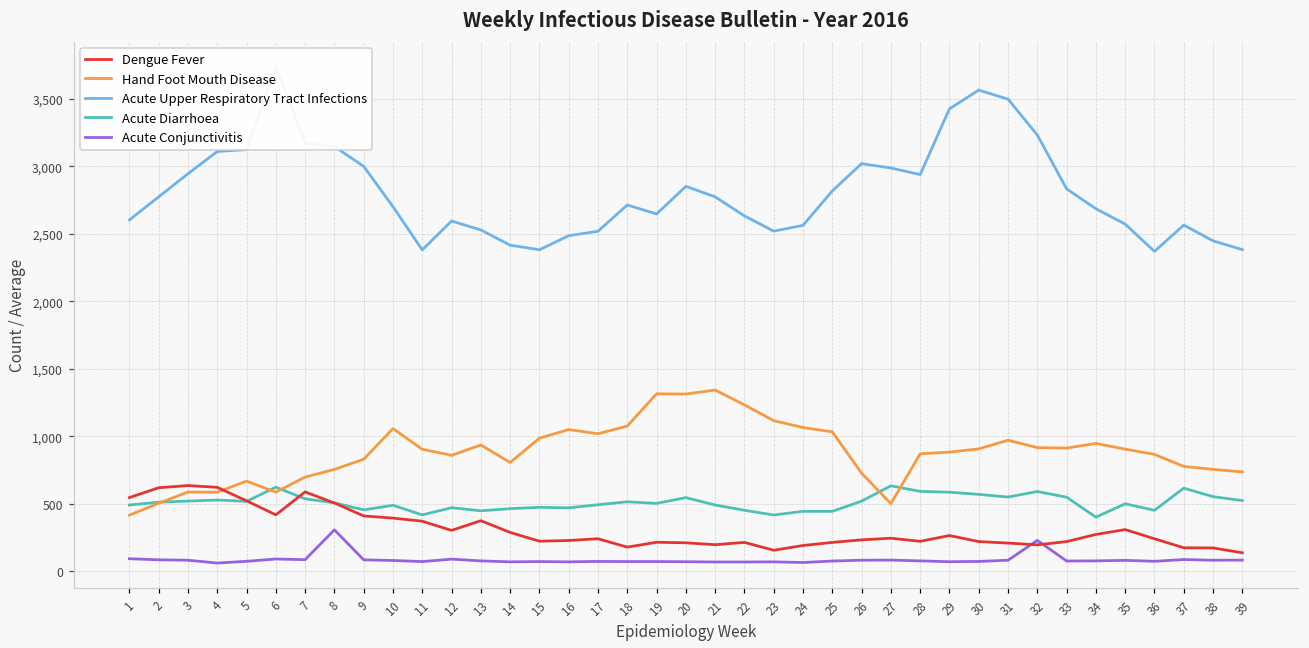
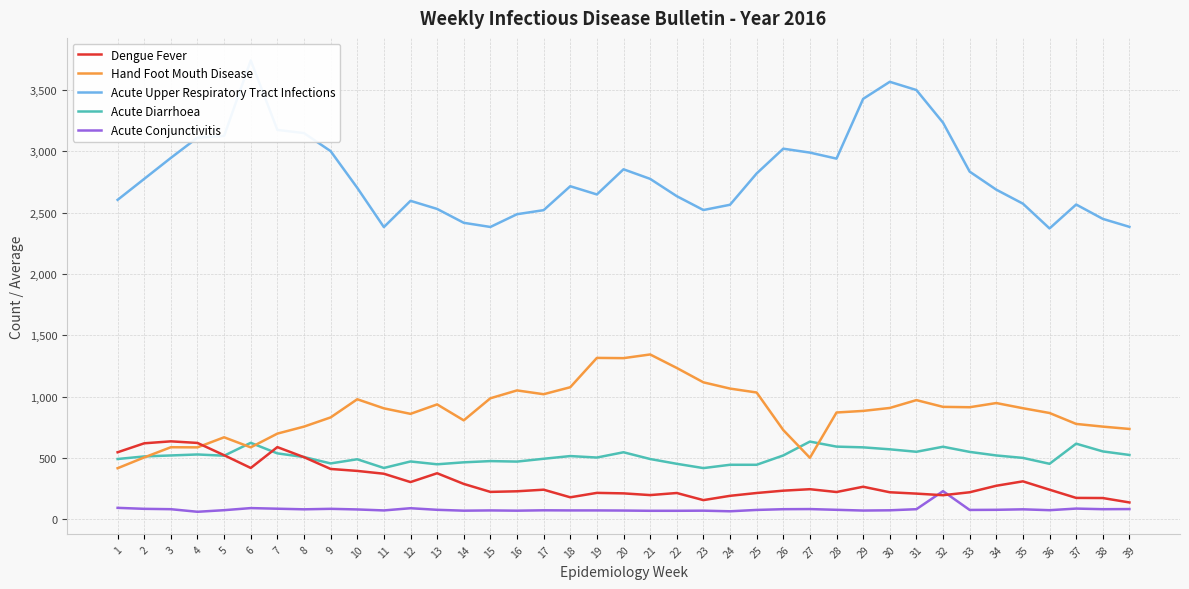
Acute Conjunctivitis, 8: 310 -> 80
Hand Foot Mouth Disease, 10: 1,060 -> 980
Acute Diarrhoea, 34: 400 -> 520
